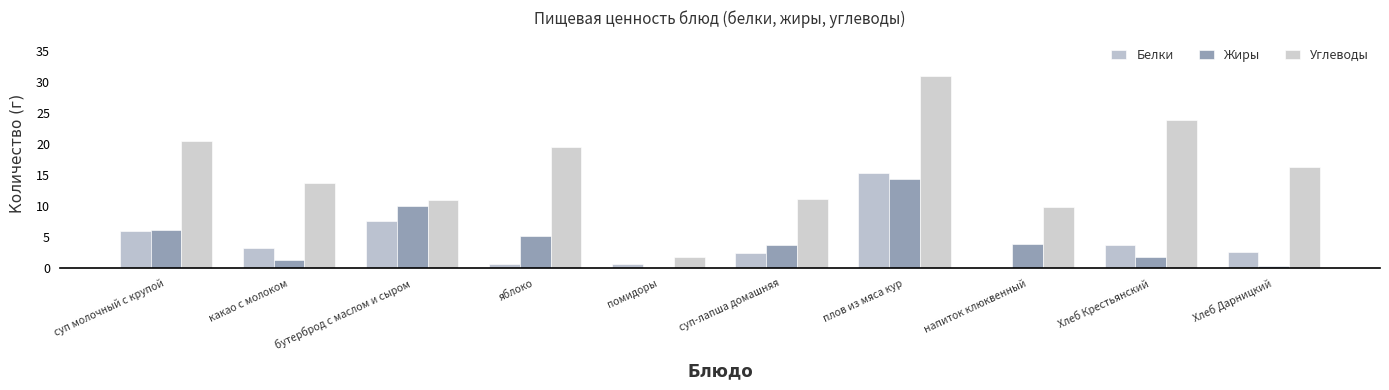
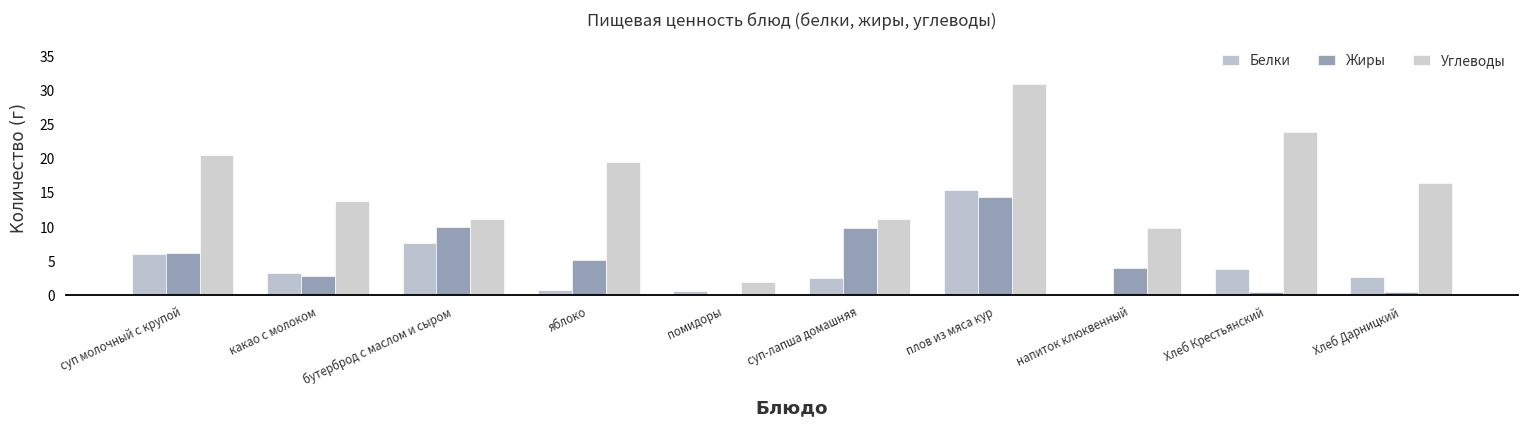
Жиры, какао с молоком: 1 -> 3
Жиры, суп-лапша домашняя: 4 -> 10
Жиры, Хлеб Крестьянский: 2 -> 0
